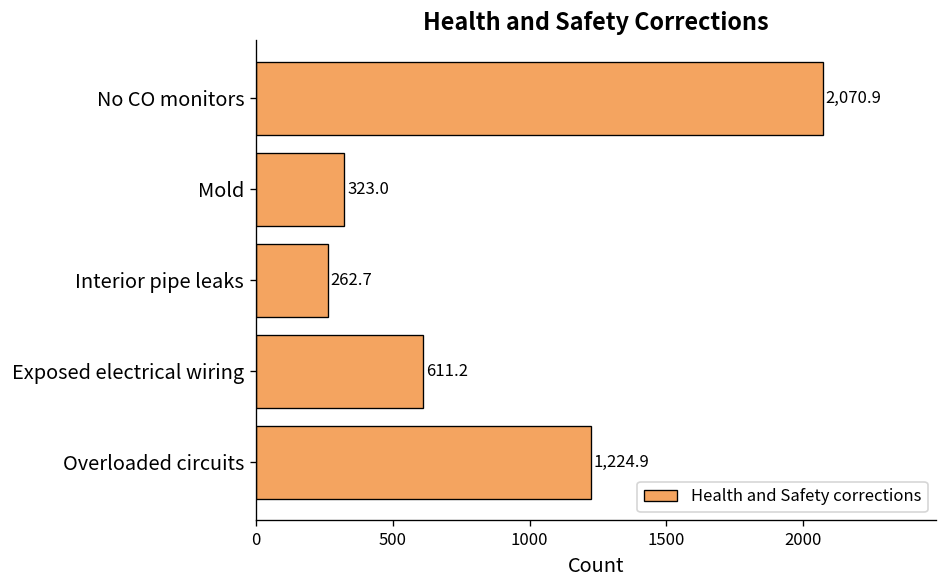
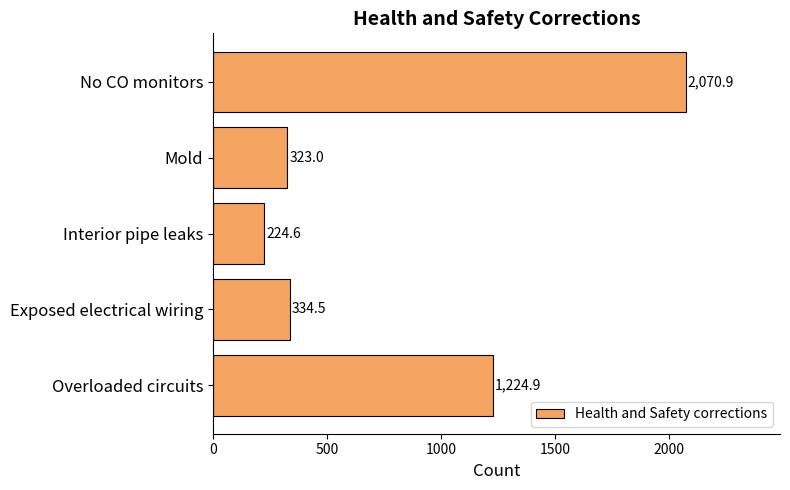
Interior pipe leaks: 262.7 -> 224.6
Exposed electrical wiring: 611.2 -> 334.5
